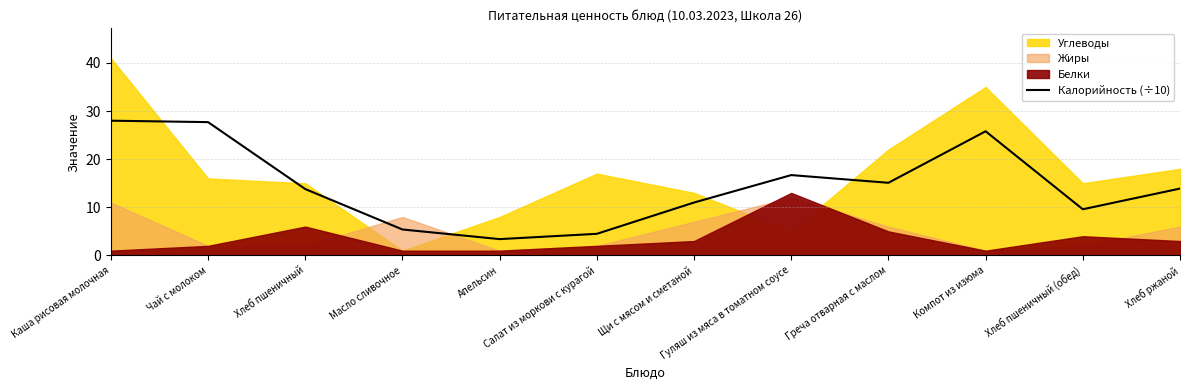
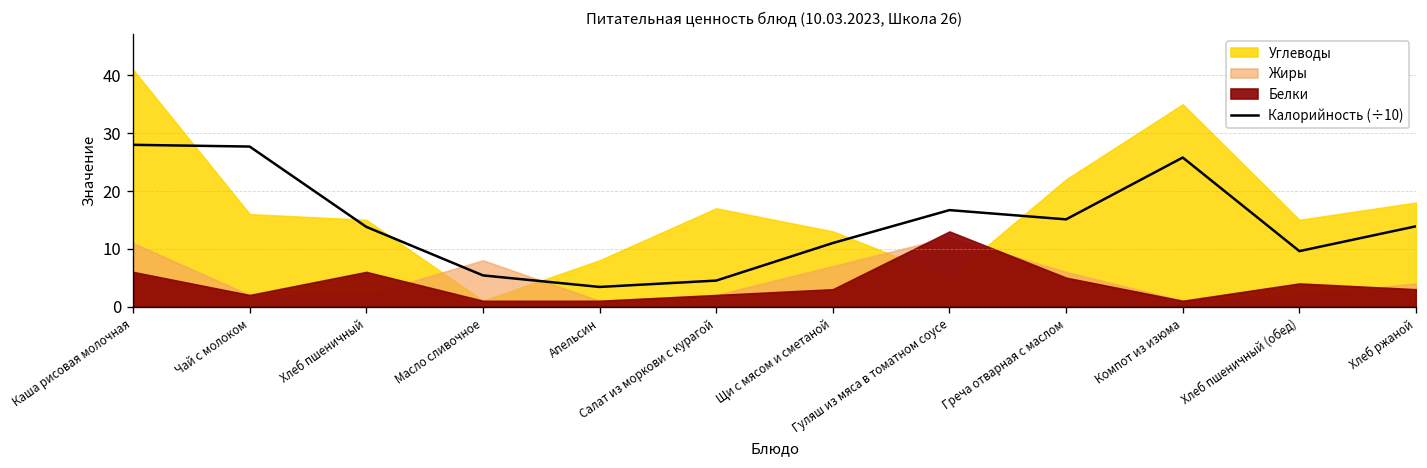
Белки, Каша рисовая молочная: 1 -> 6
Жиры, Хлеб ржаной: 6 -> 4
